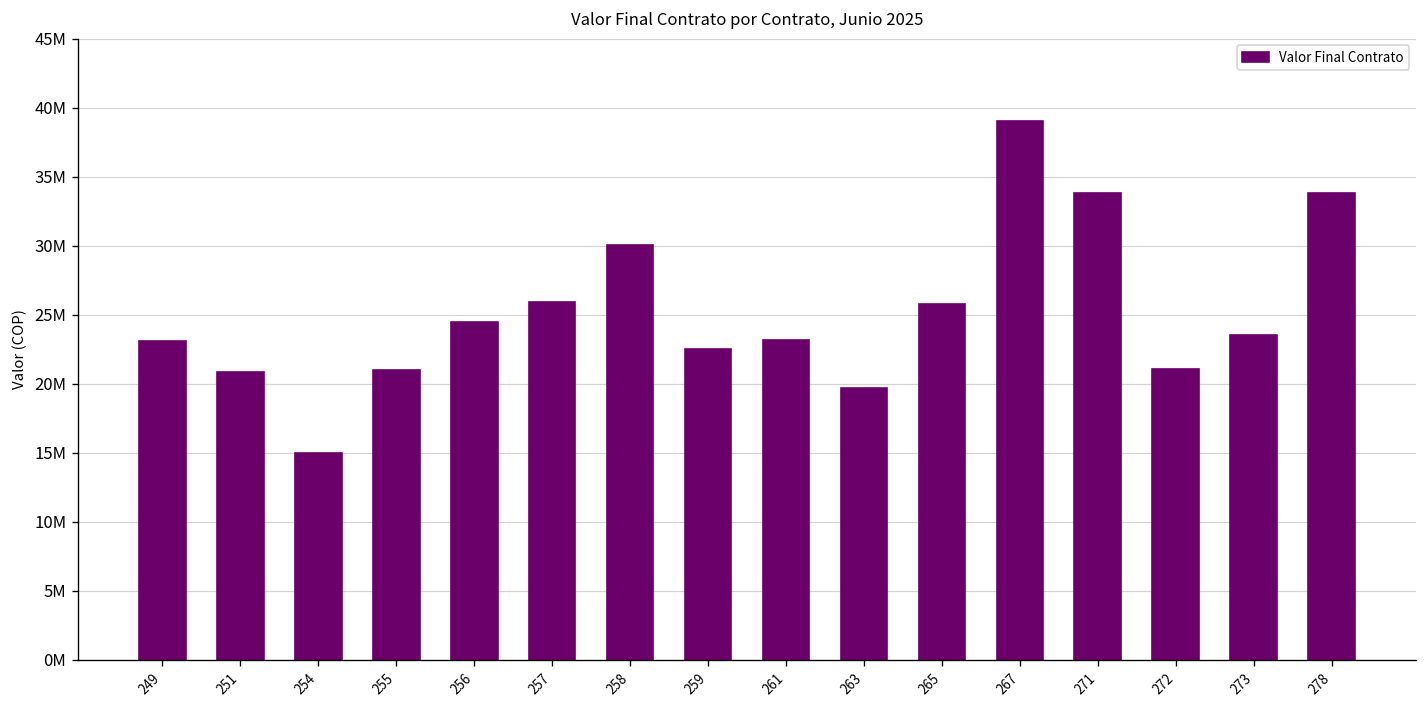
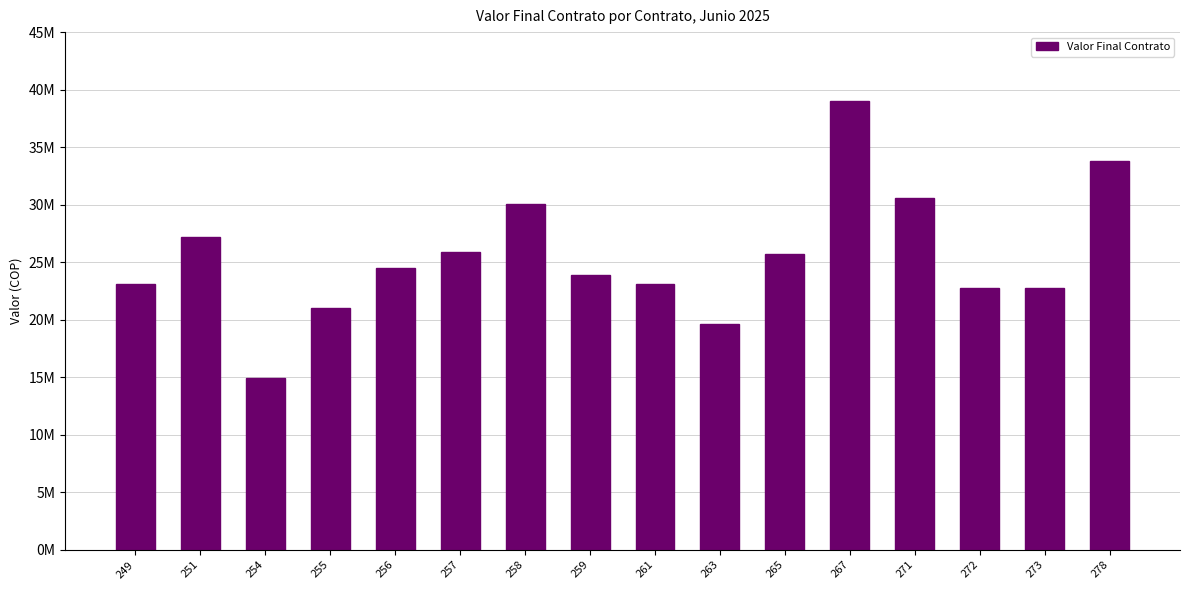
251: 20800000 -> 27200000
259: 22500000 -> 23900000
271: 33800000 -> 30600000
272: 21100000 -> 22800000
273: 23500000 -> 22800000
